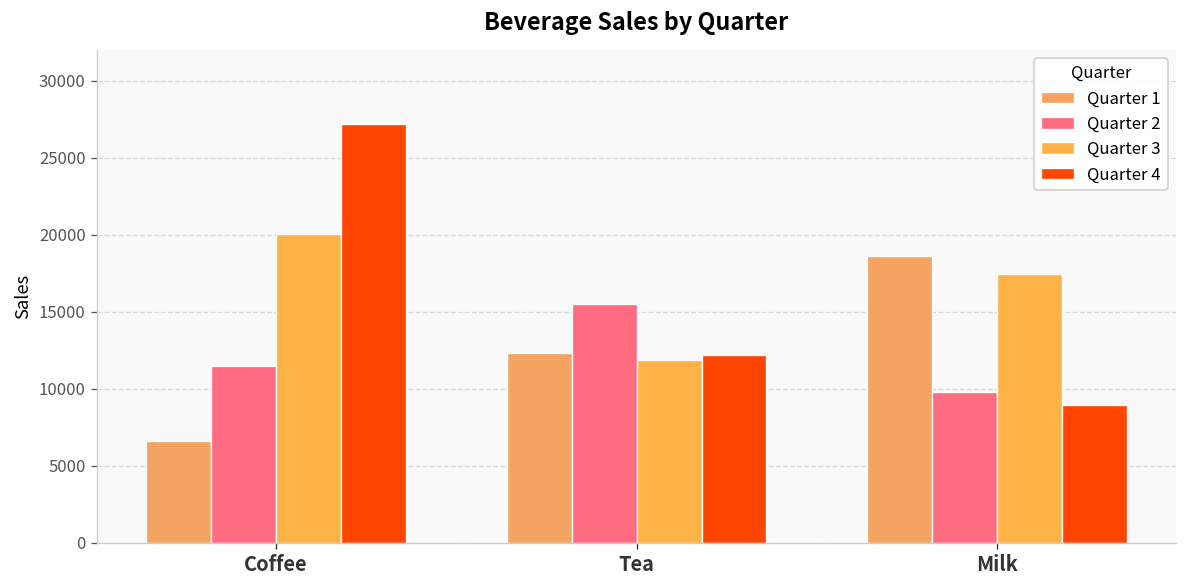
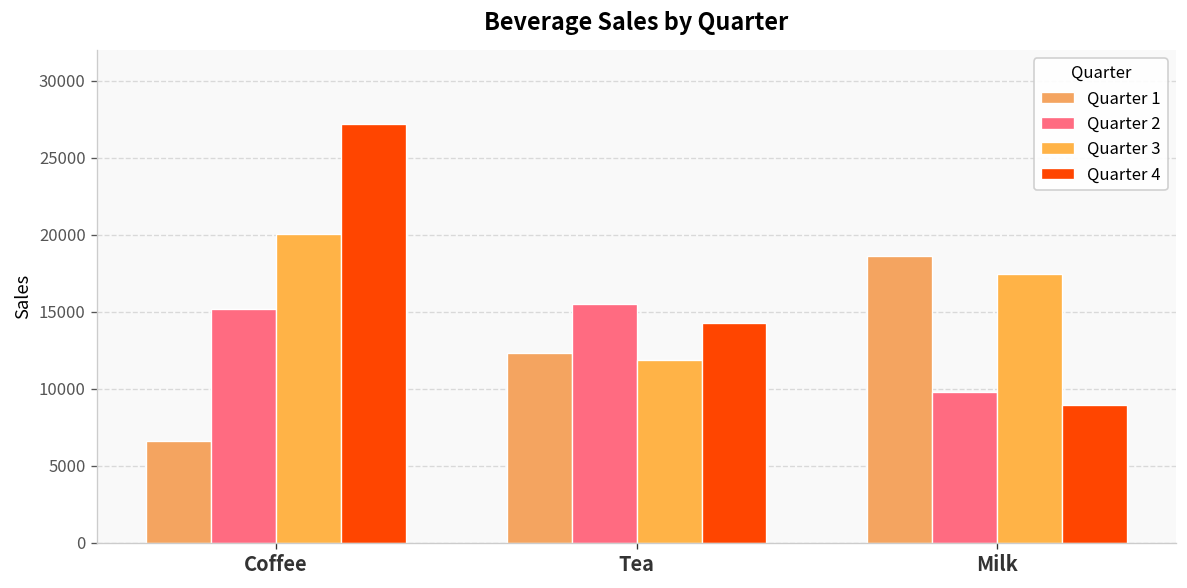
Quarter 2, Coffee: 11500 -> 15200
Quarter 4, Tea: 12200 -> 14300
